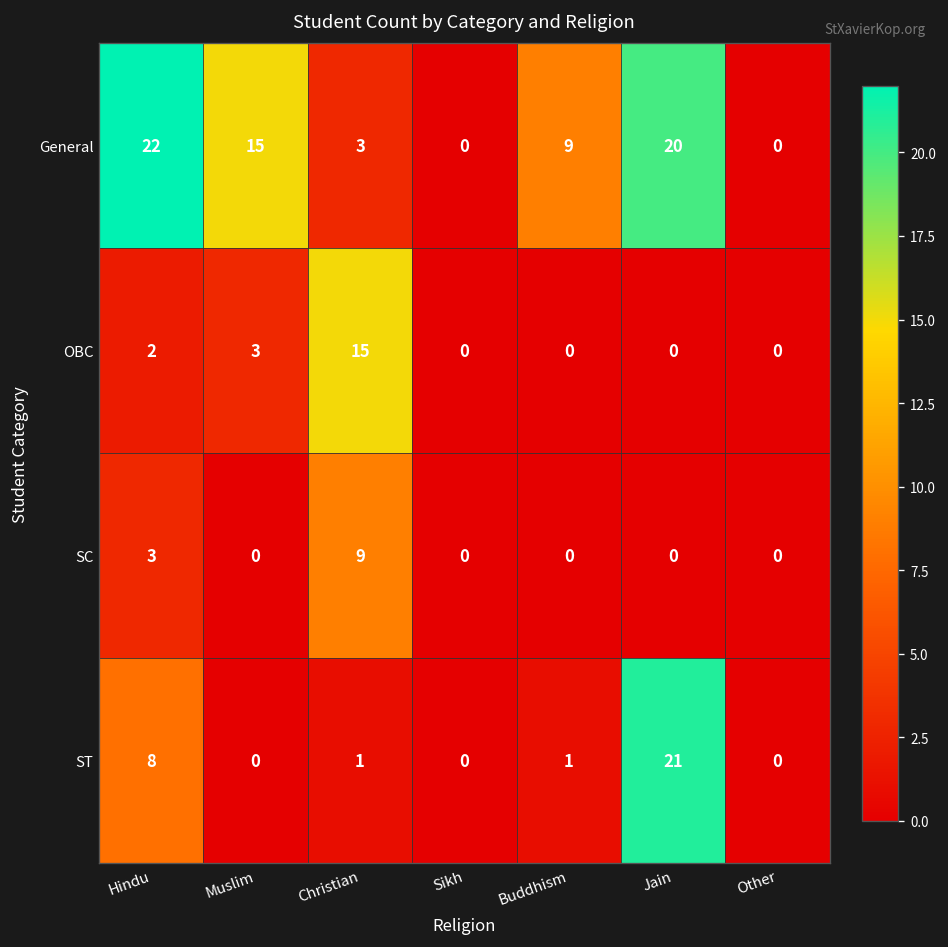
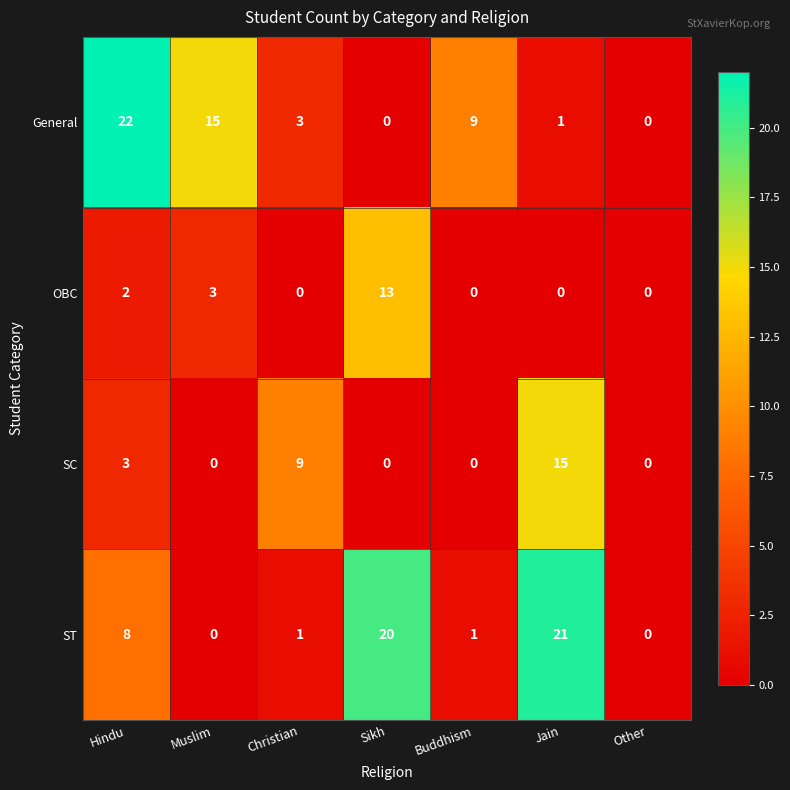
General, Jain: 20 -> 1
OBC, Christian: 15 -> 0
OBC, Sikh: 0 -> 13
SC, Jain: 0 -> 15
ST, Sikh: 0 -> 20
